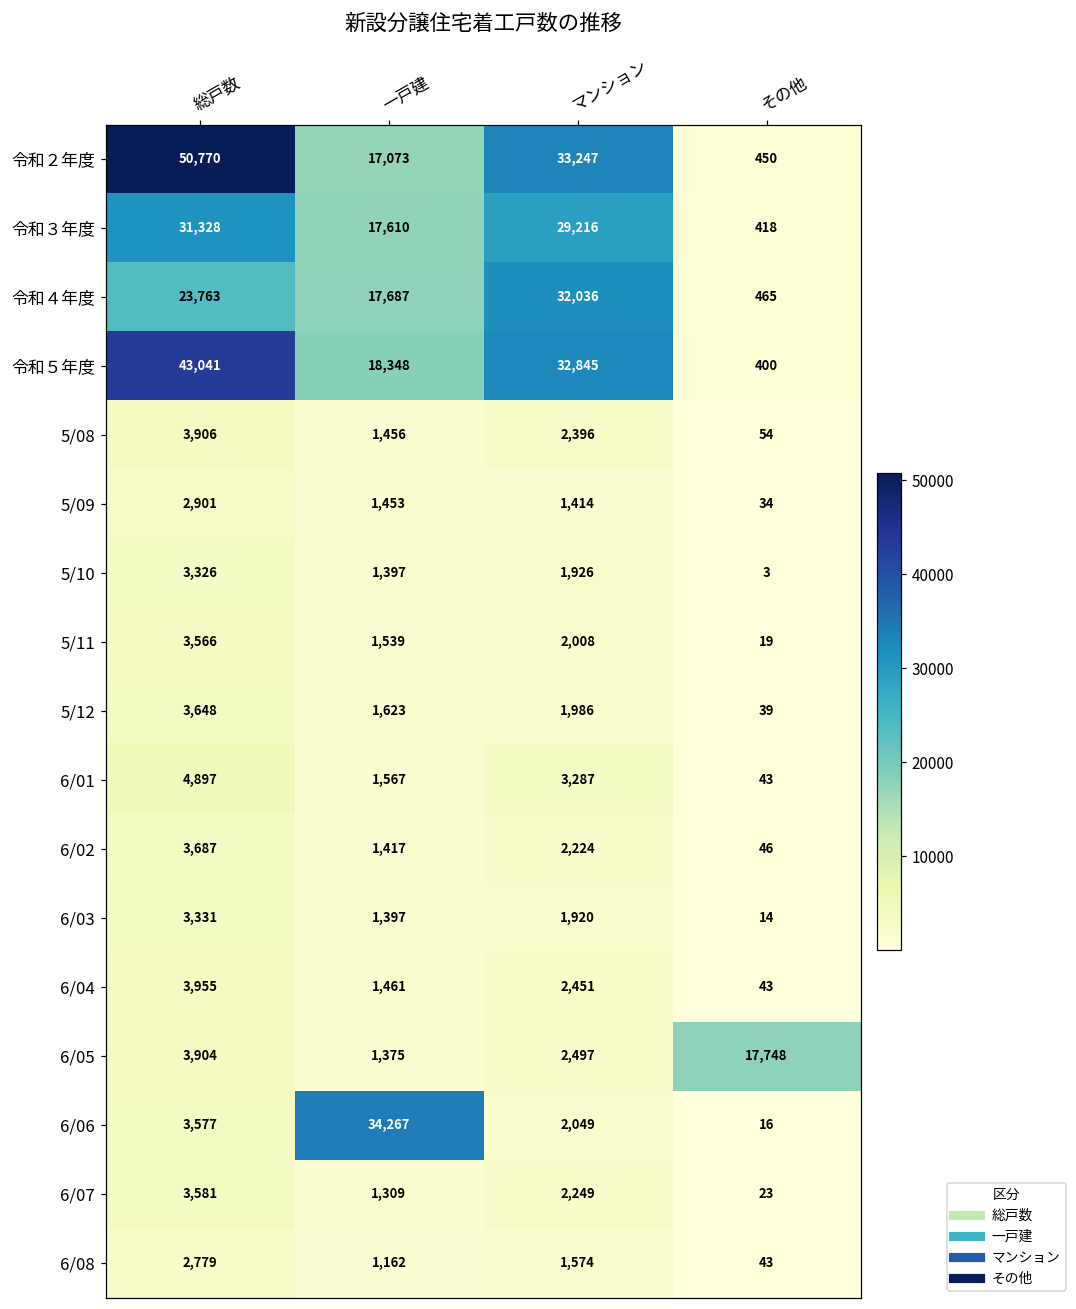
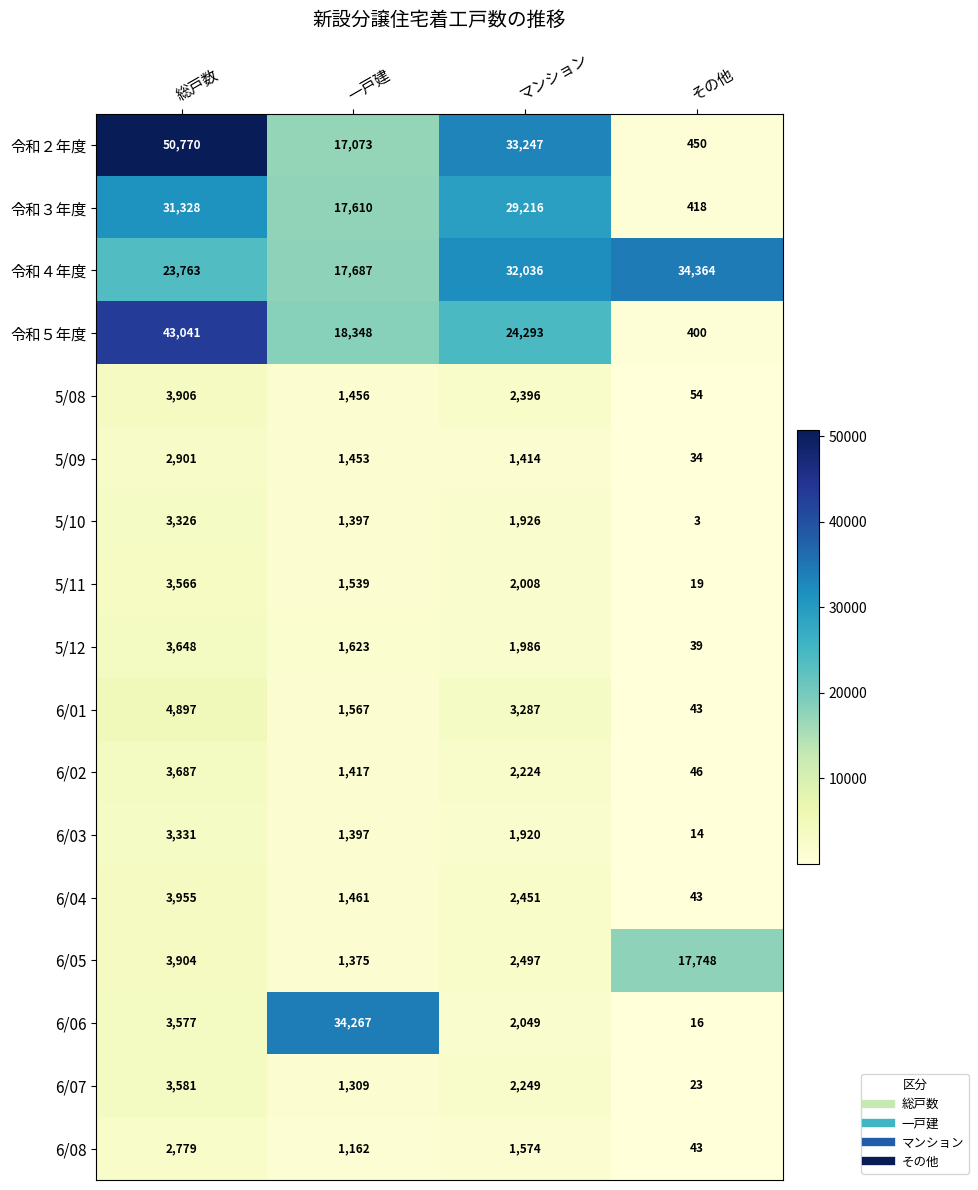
令和４年度, その他: 465 -> 34,364
令和５年度, マンション: 32,845 -> 24,293
